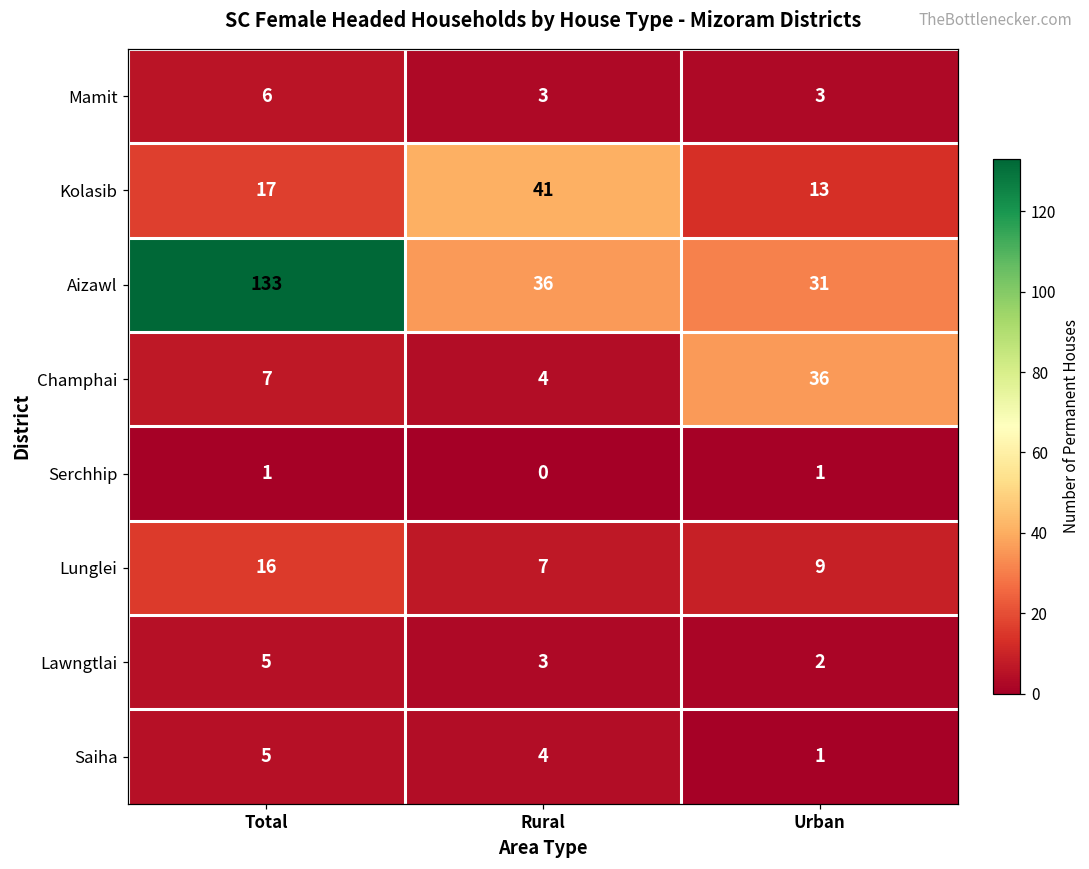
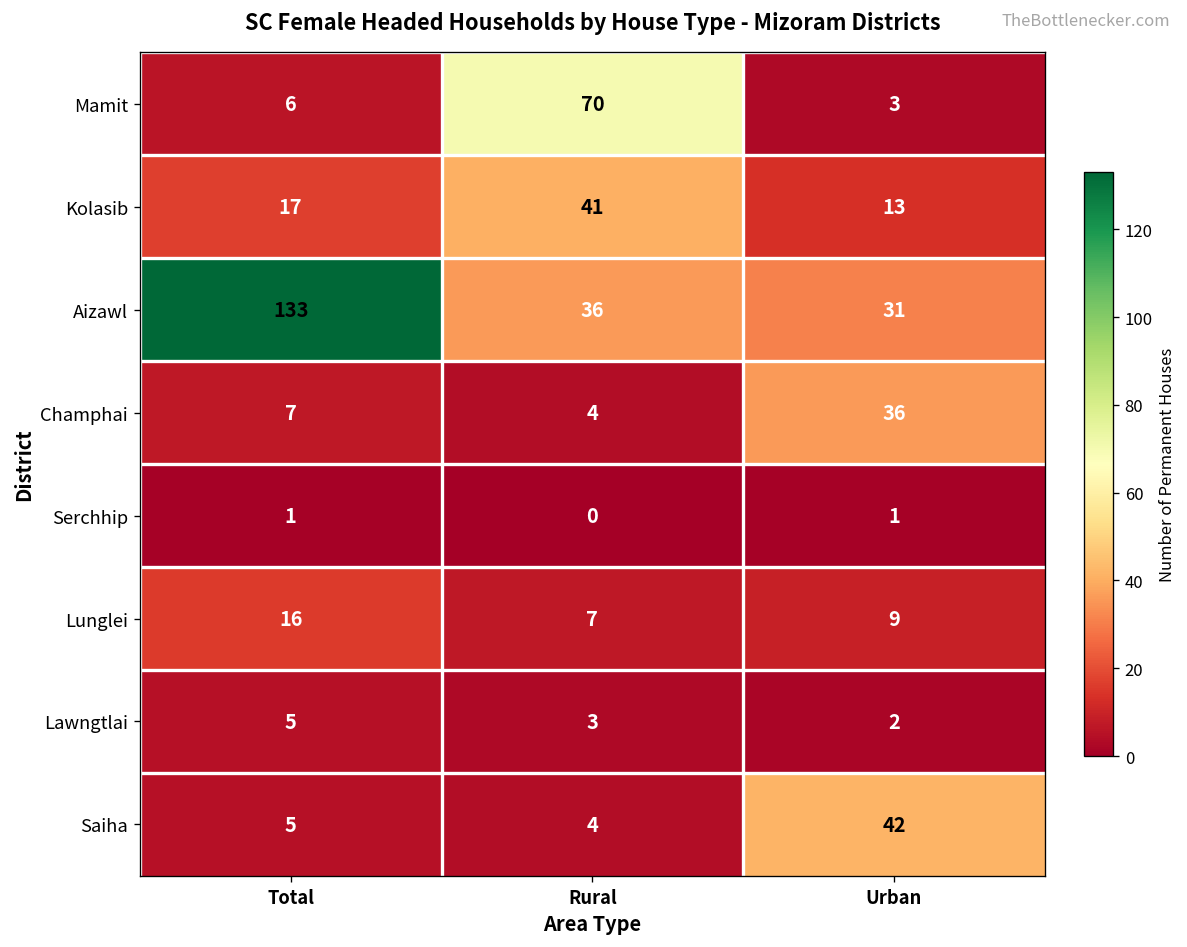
Mamit, Rural: 3 -> 70
Saiha, Urban: 1 -> 42
